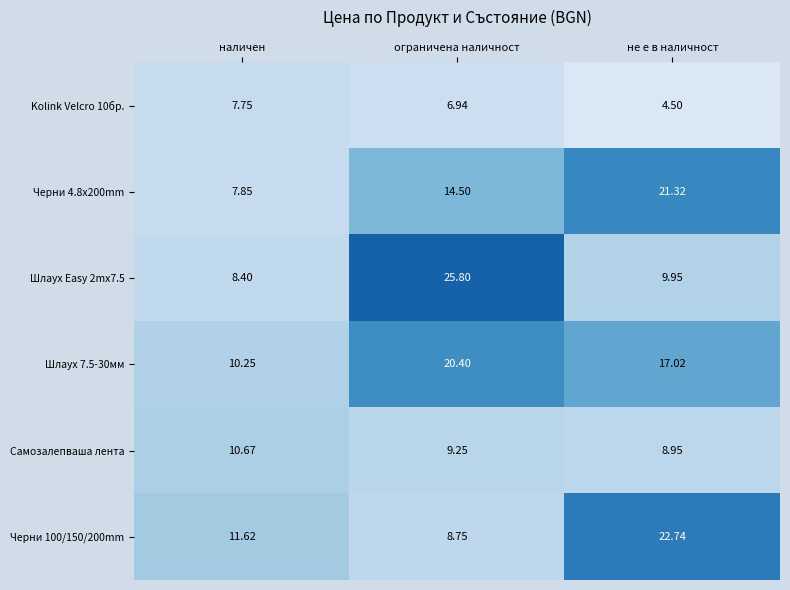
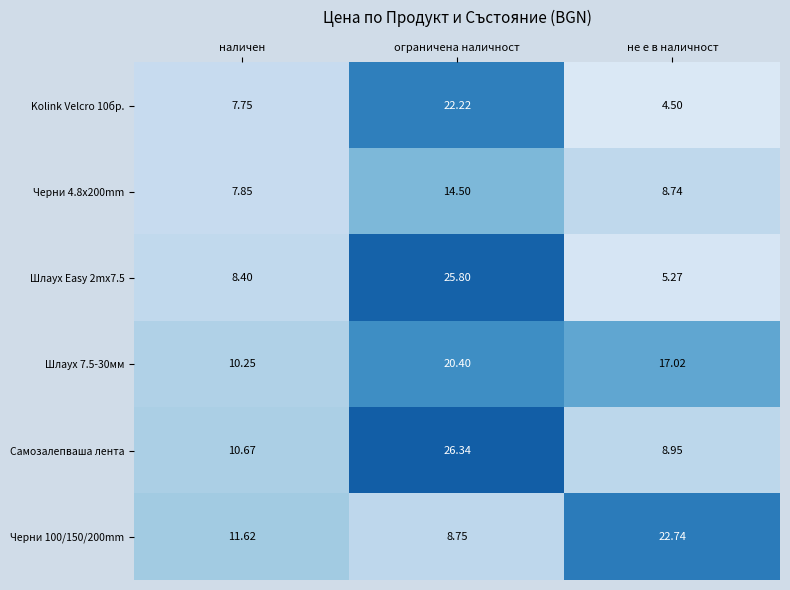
Kolink Velcro 10бр., ограничена наличност: 6.94 -> 22.22
Черни 4.8x200mm, не е в наличност: 21.32 -> 8.74
Шлаух Easy 2mx7.5, не е в наличност: 9.95 -> 5.27
Самозалепваша лента, ограничена наличност: 9.25 -> 26.34
